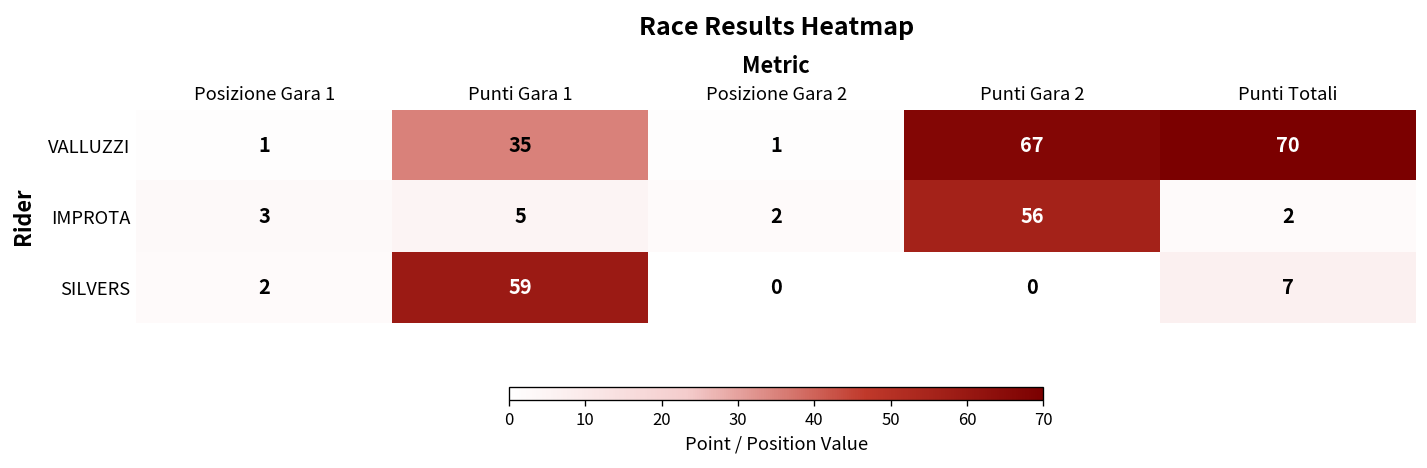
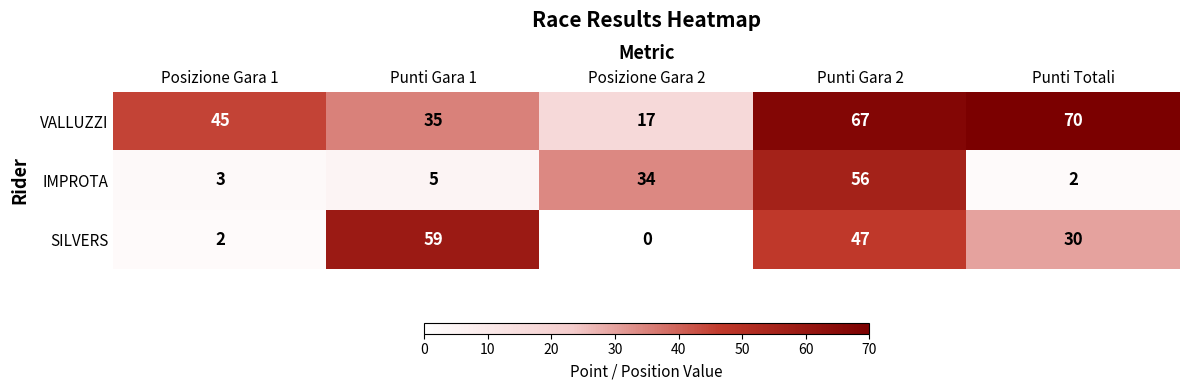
VALLUZZI, Posizione Gara 1: 1 -> 45
VALLUZZI, Posizione Gara 2: 1 -> 17
IMPROTA, Posizione Gara 2: 2 -> 34
SILVERS, Punti Gara 2: 0 -> 47
SILVERS, Punti Totali: 7 -> 30
